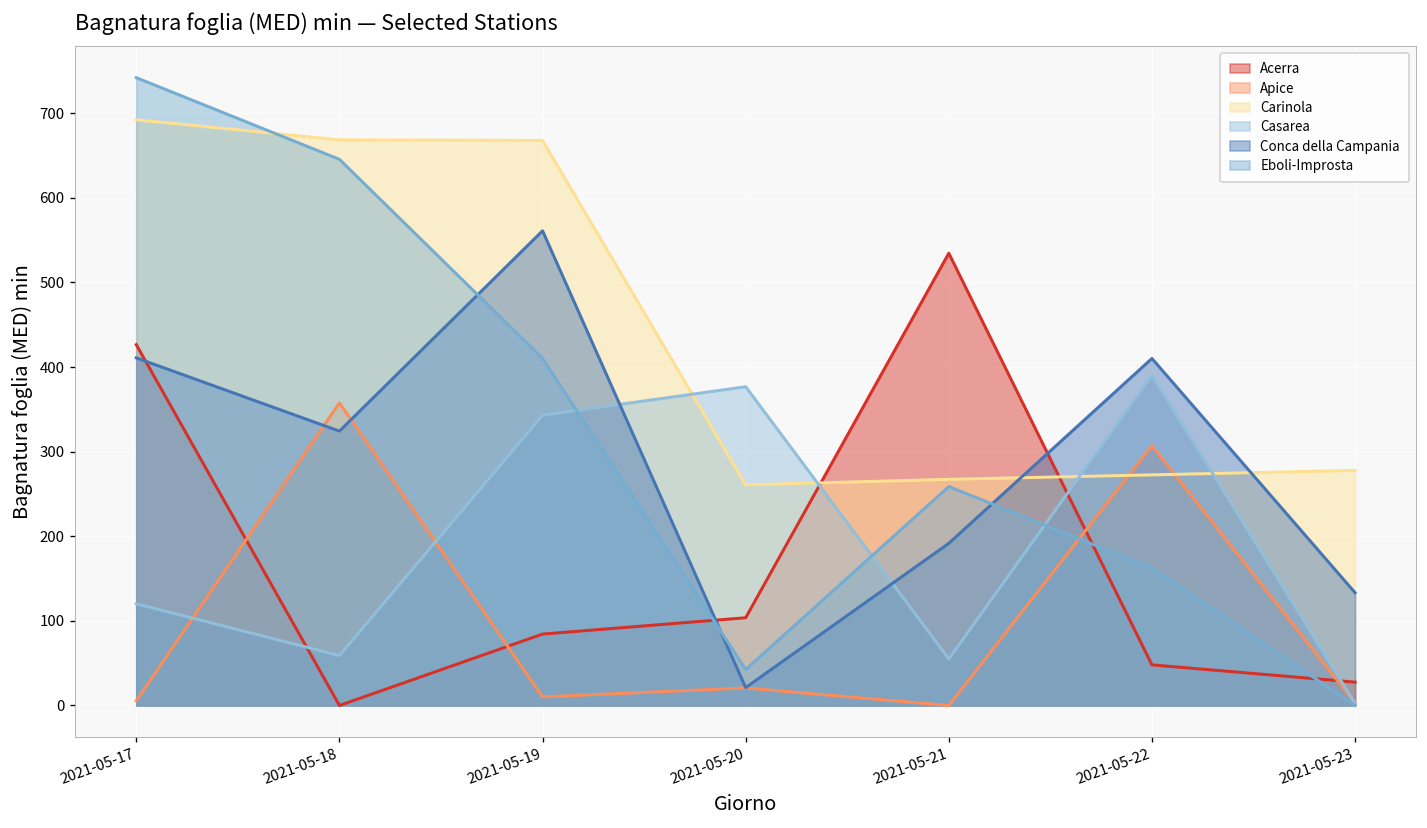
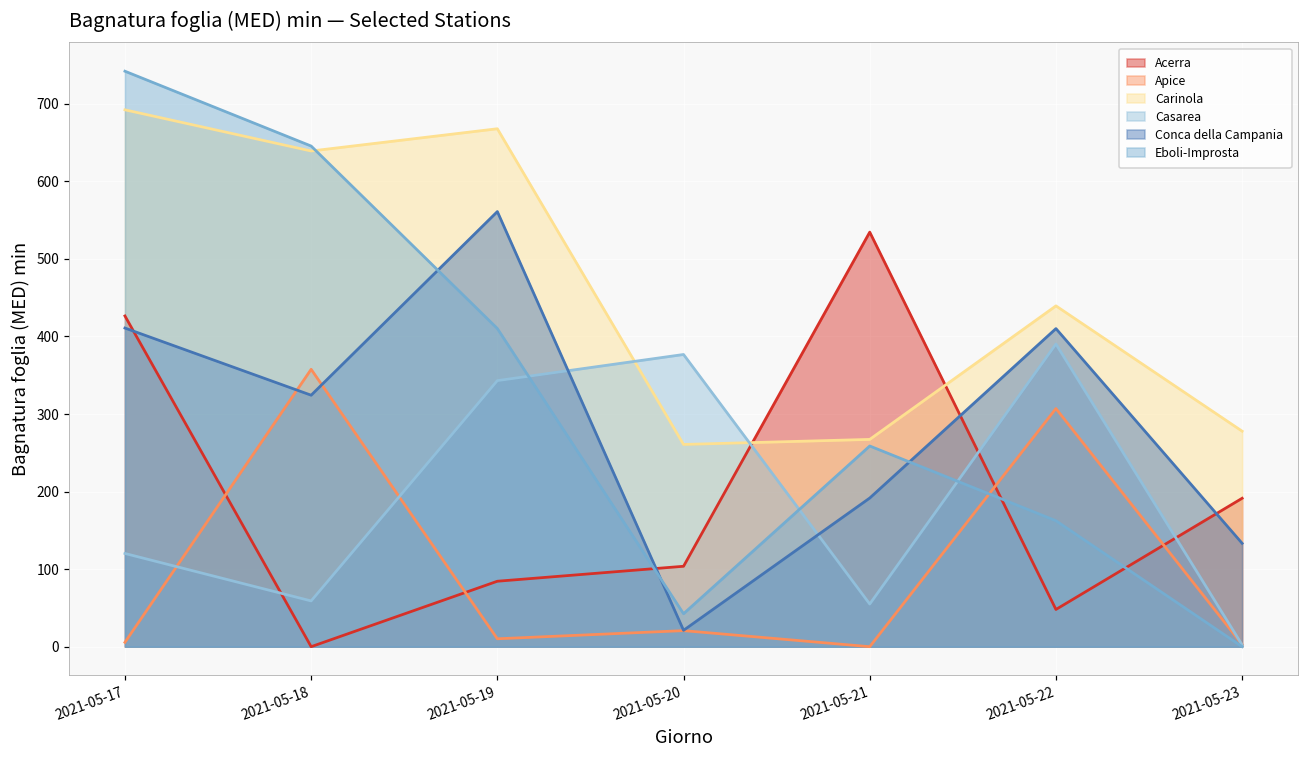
Carinola, 2021-05-18: 670 -> 640
Carinola, 2021-05-22: 270 -> 440
Acerra, 2021-05-23: 30 -> 190
